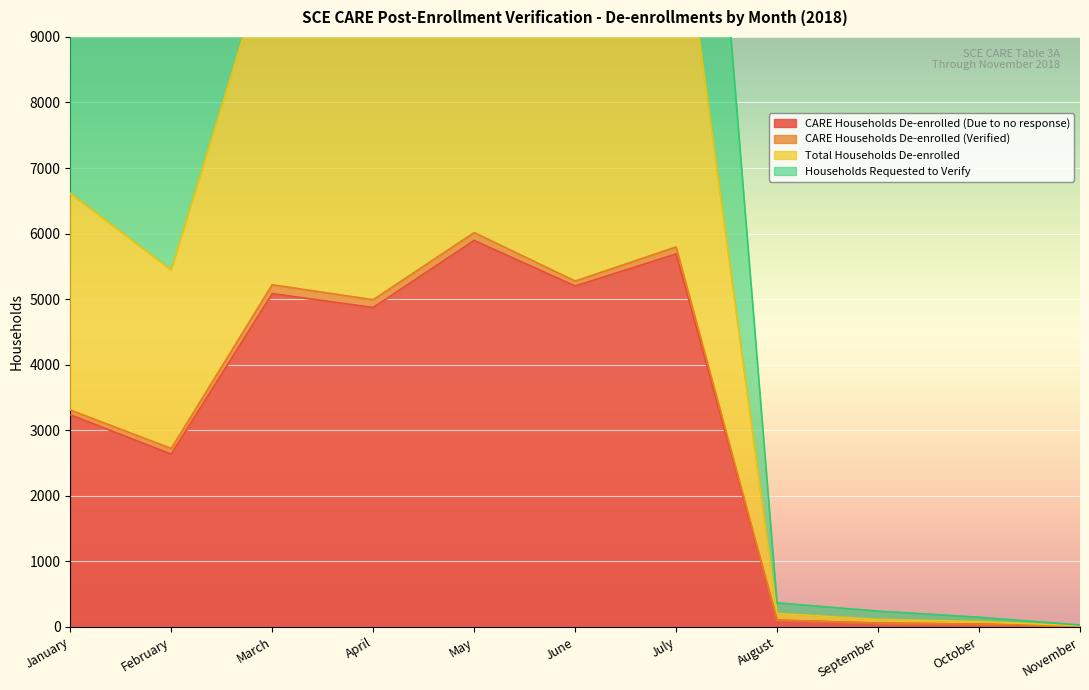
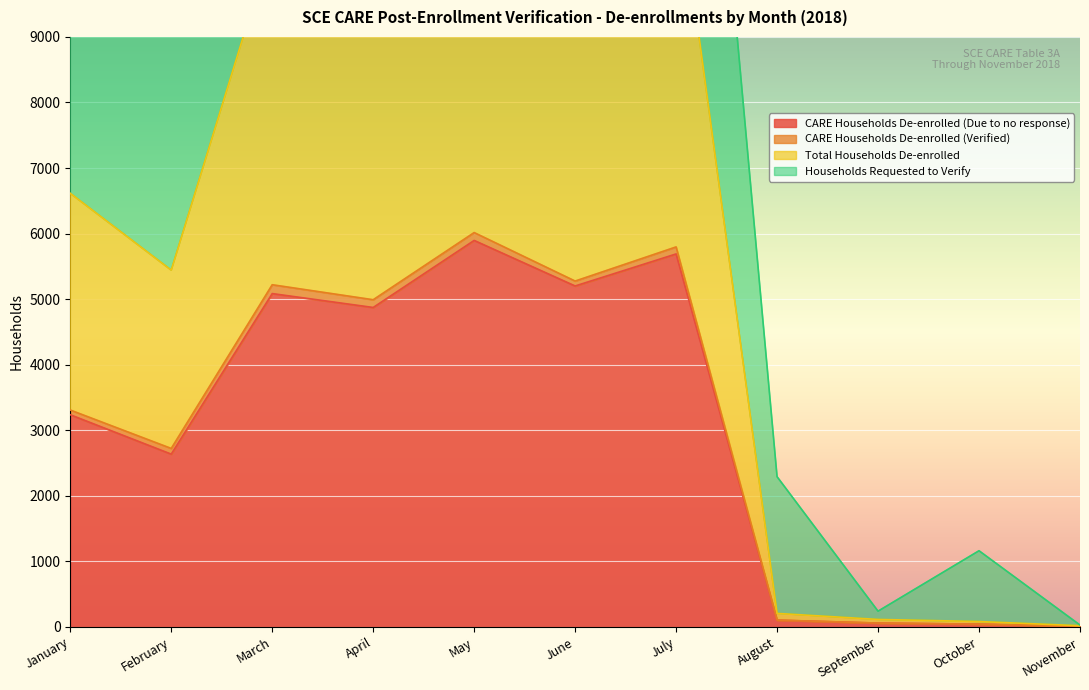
Households Requested to Verify, August: 200 -> 2100
Households Requested to Verify, October: 100 -> 1100
